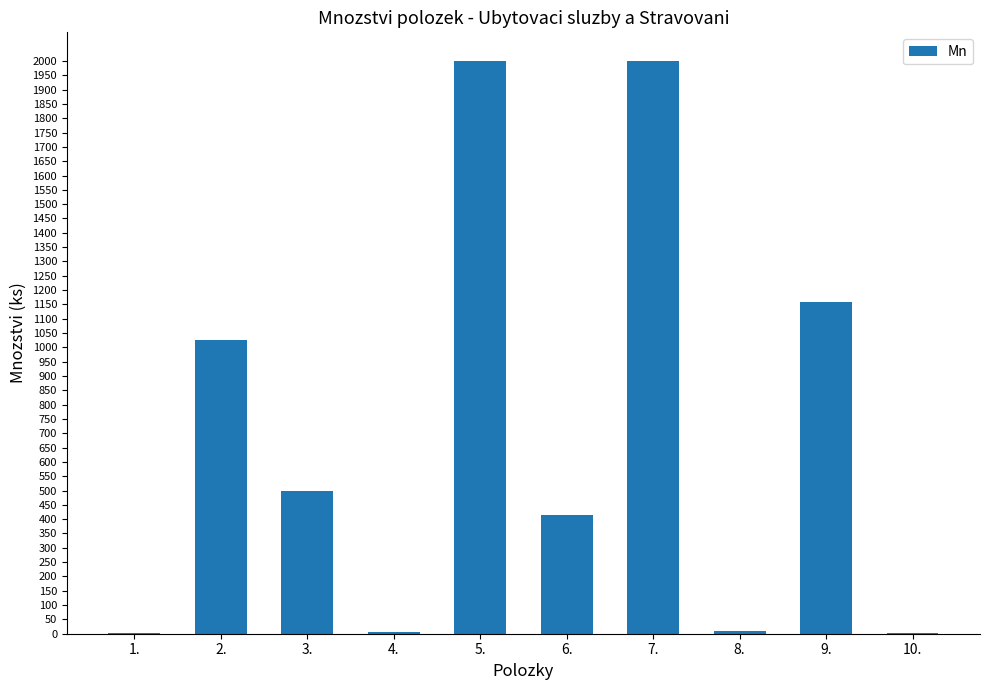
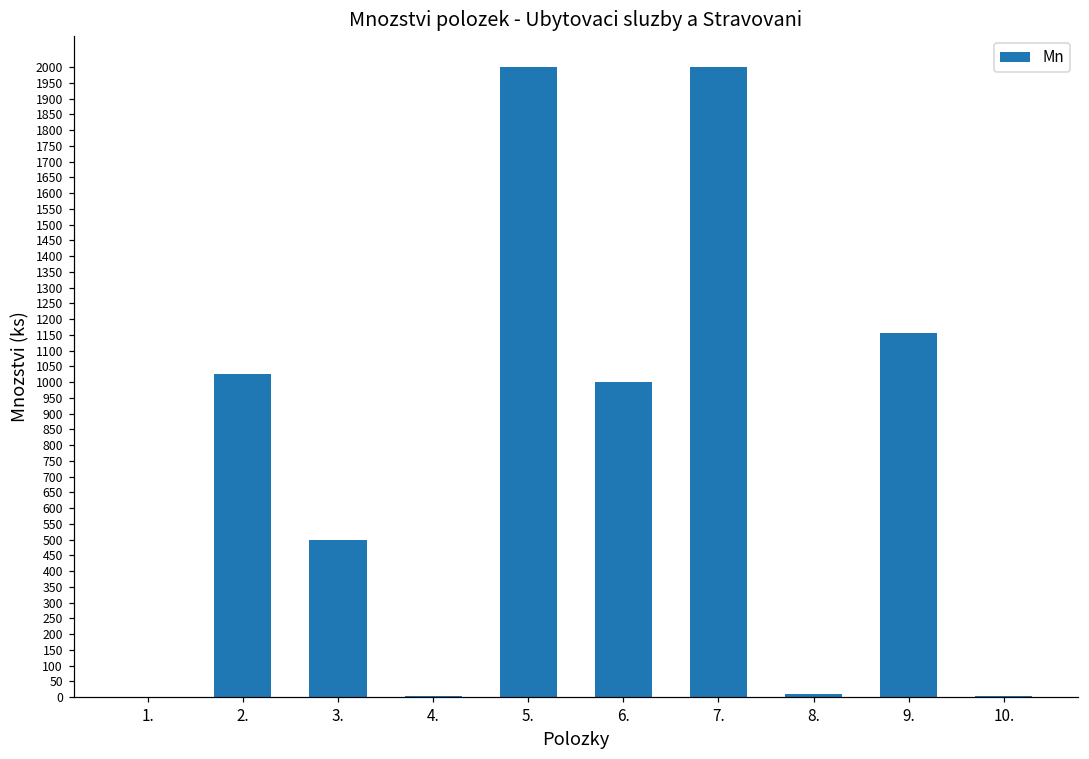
6.: 420 -> 1000
